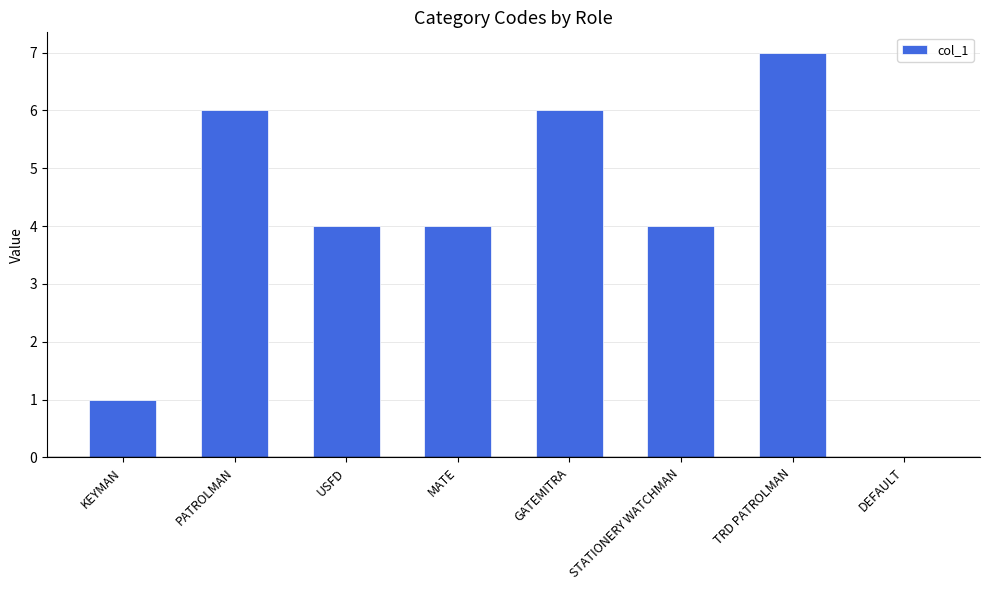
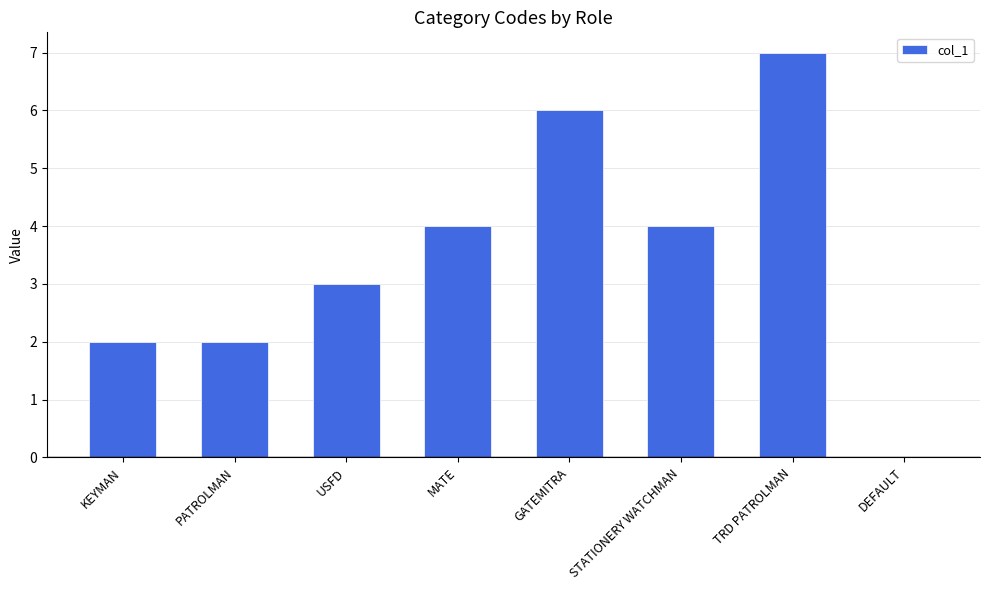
KEYMAN: 1 -> 2
PATROLMAN: 6 -> 2
USFD: 4 -> 3
